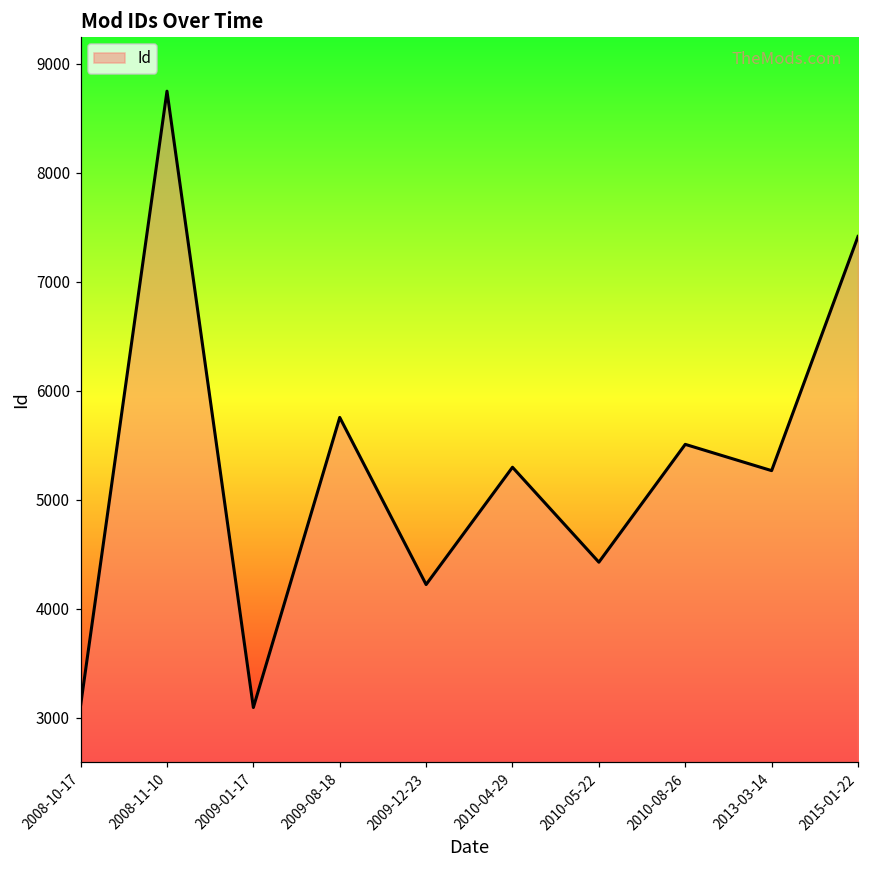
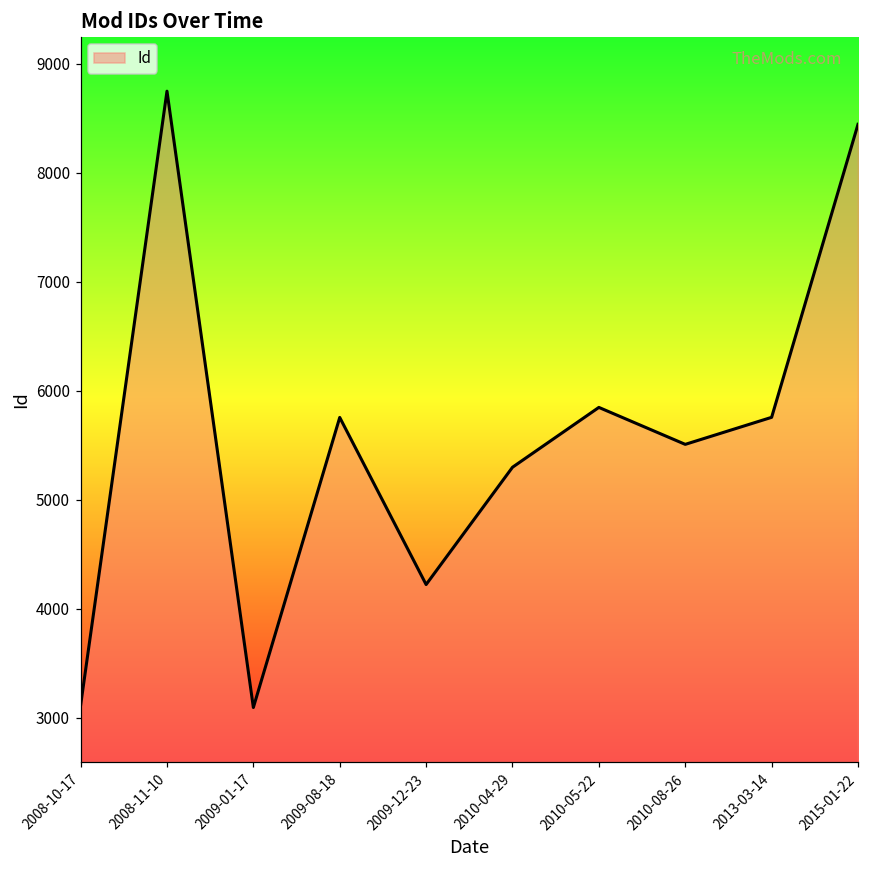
2010-05-22: 4400 -> 5800
2013-03-14: 5300 -> 5800
2015-01-22: 7400 -> 8400
